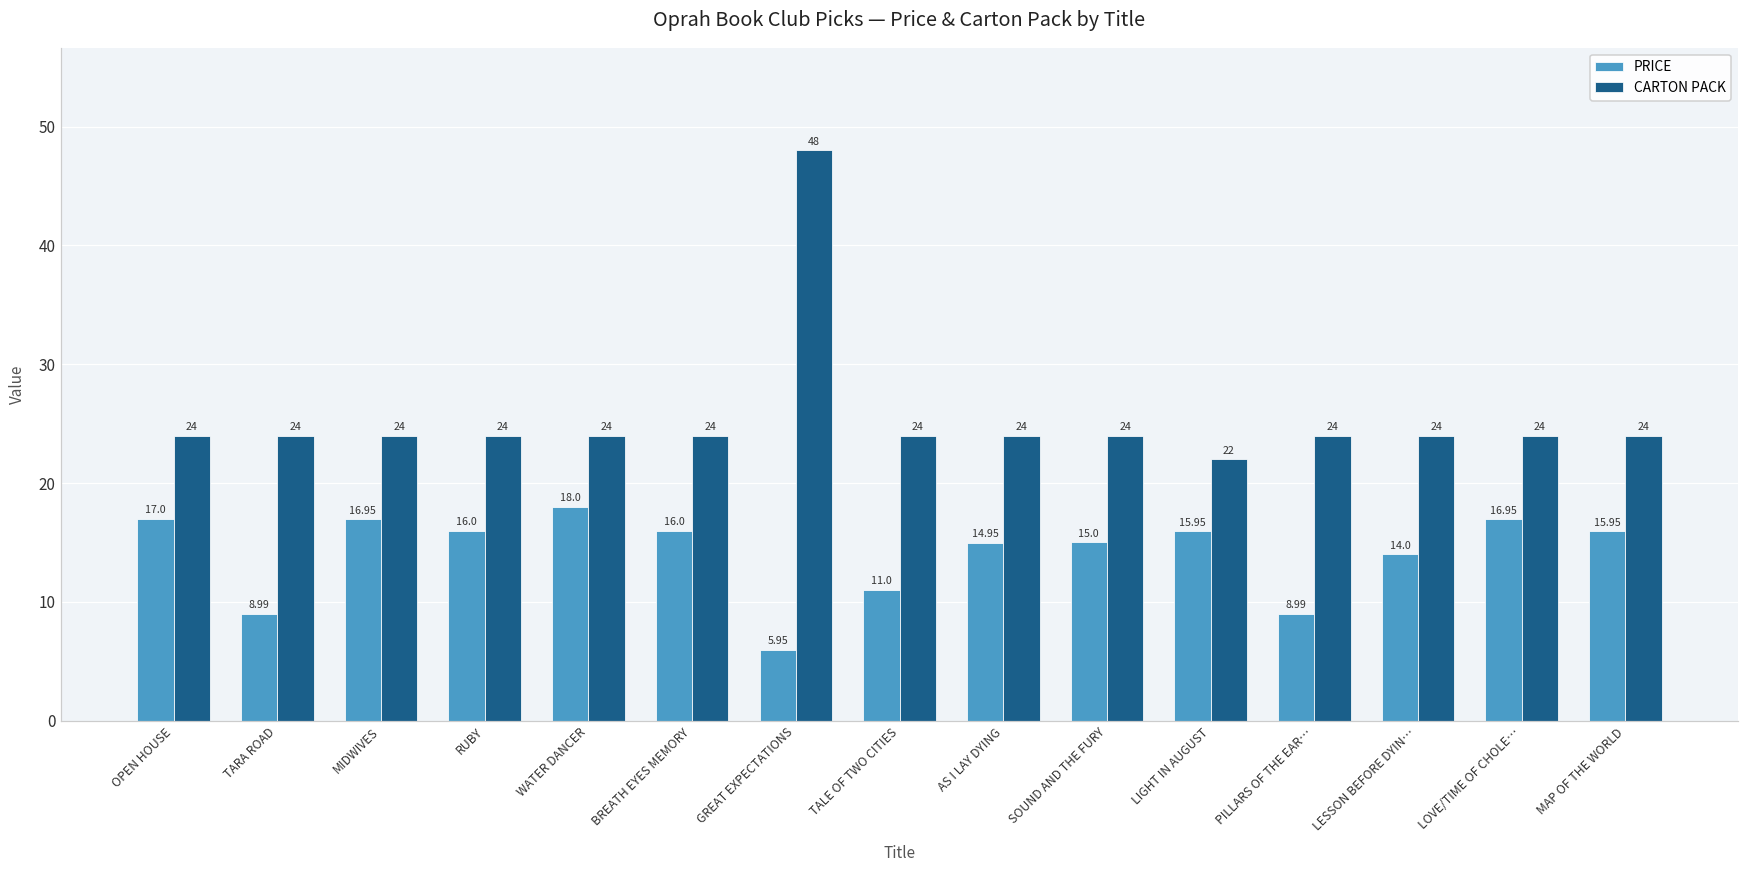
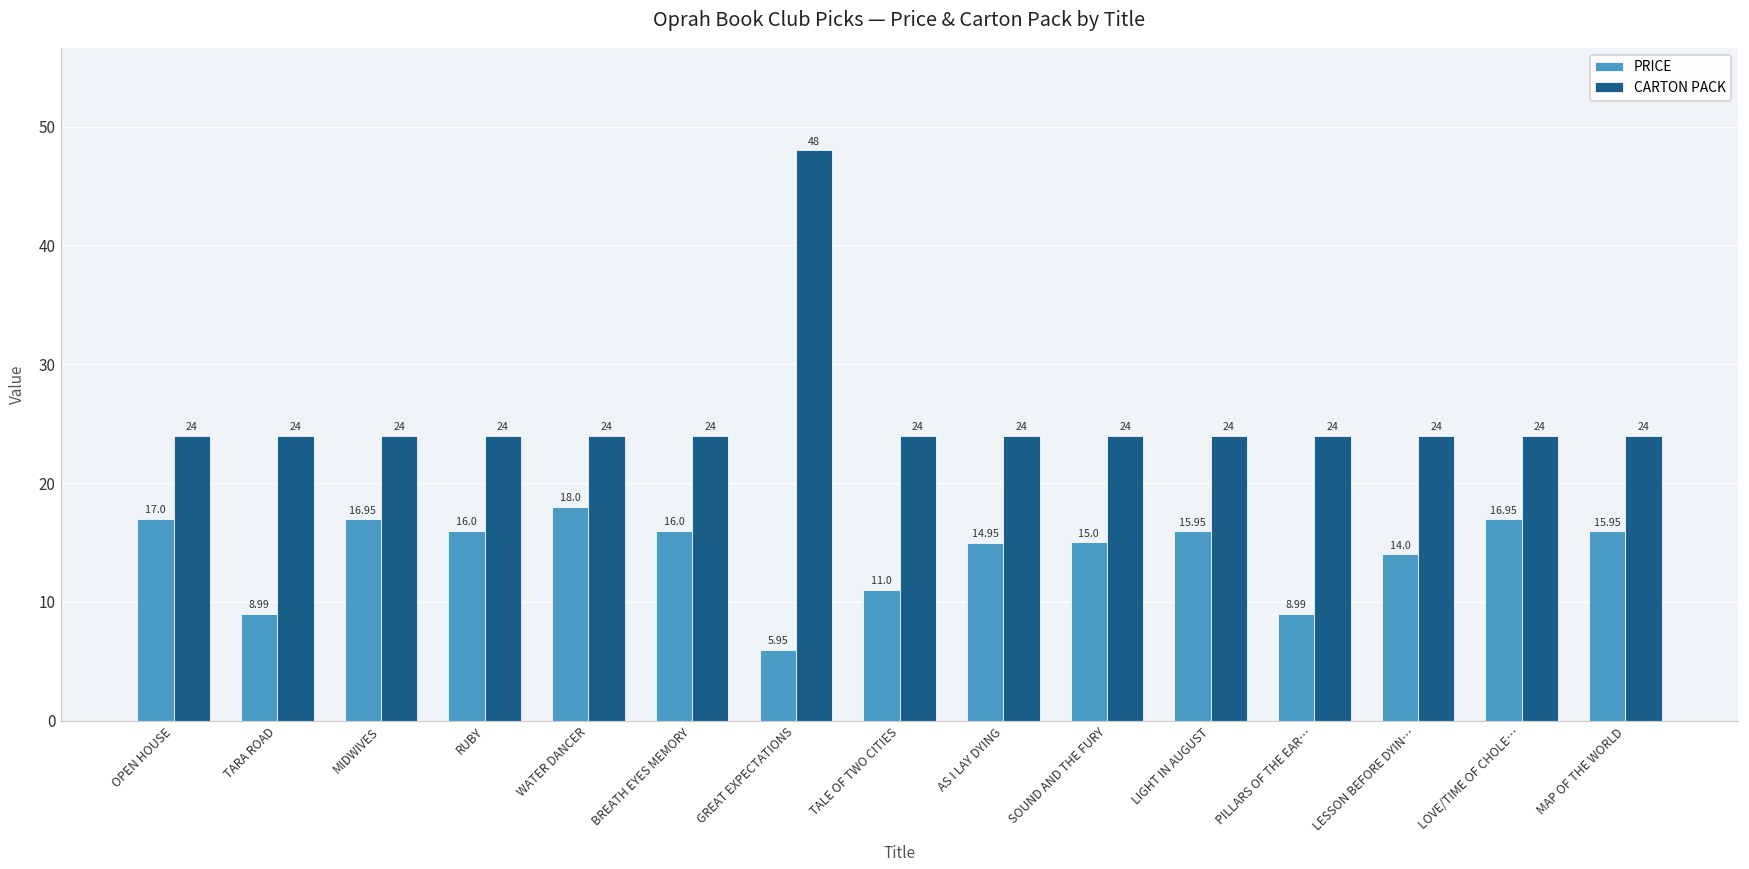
CARTON PACK, LIGHT IN AUGUST: 22 -> 24
